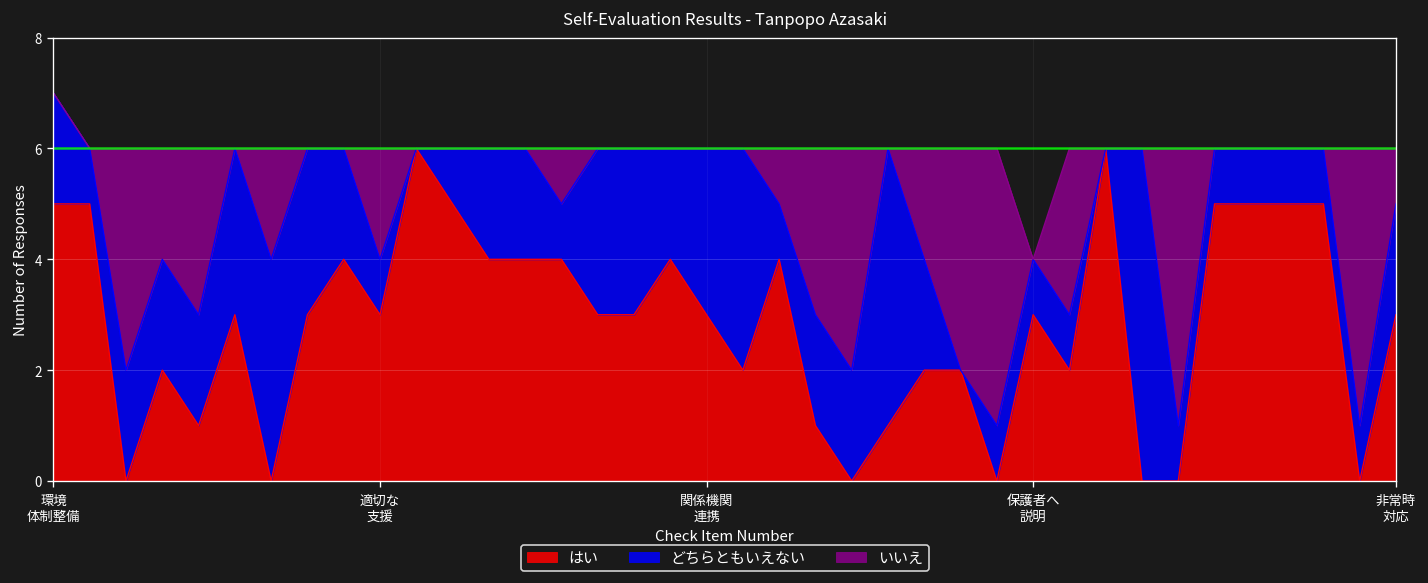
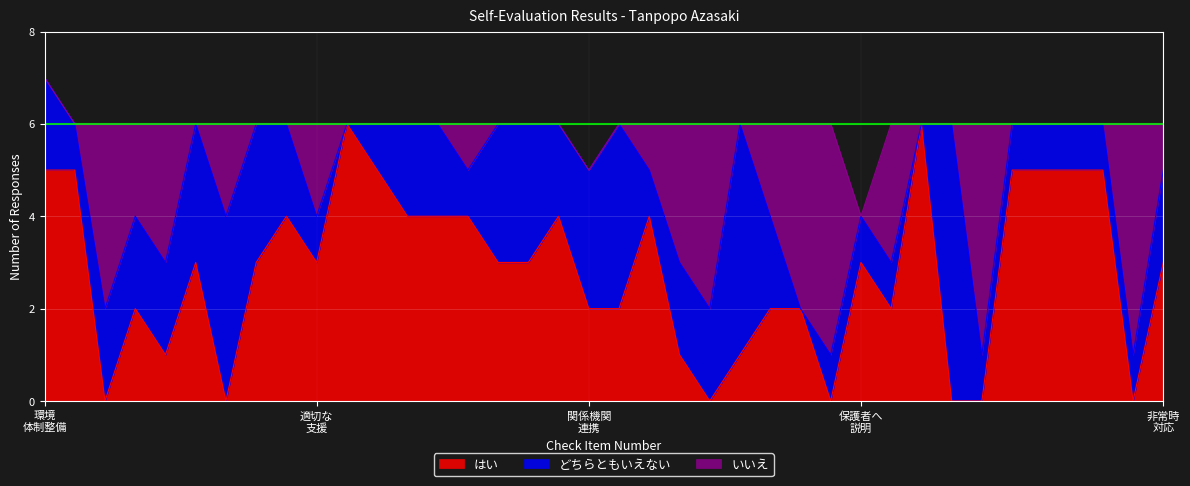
はい, 関係機関 連携: 3 -> 2
